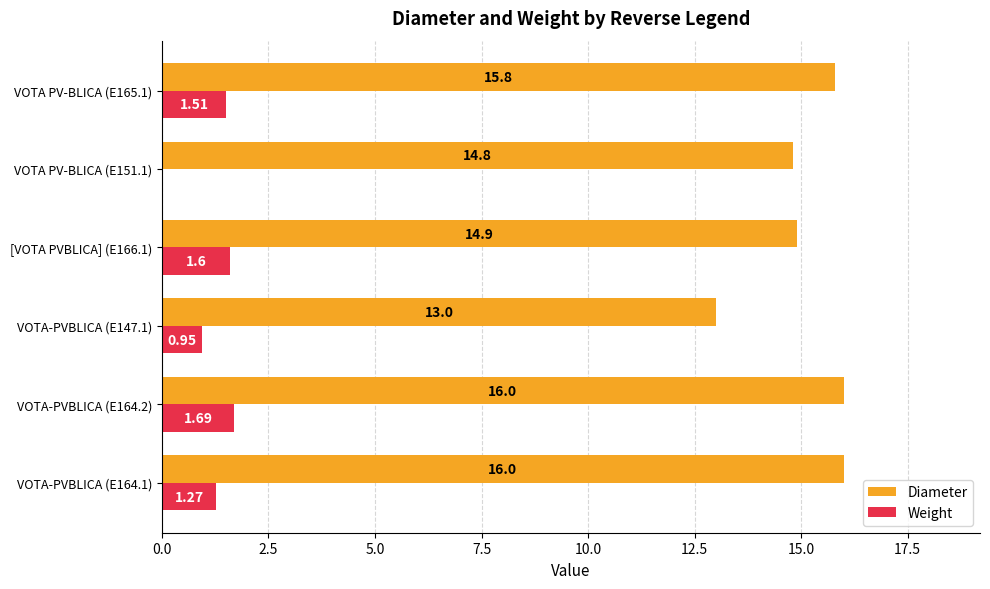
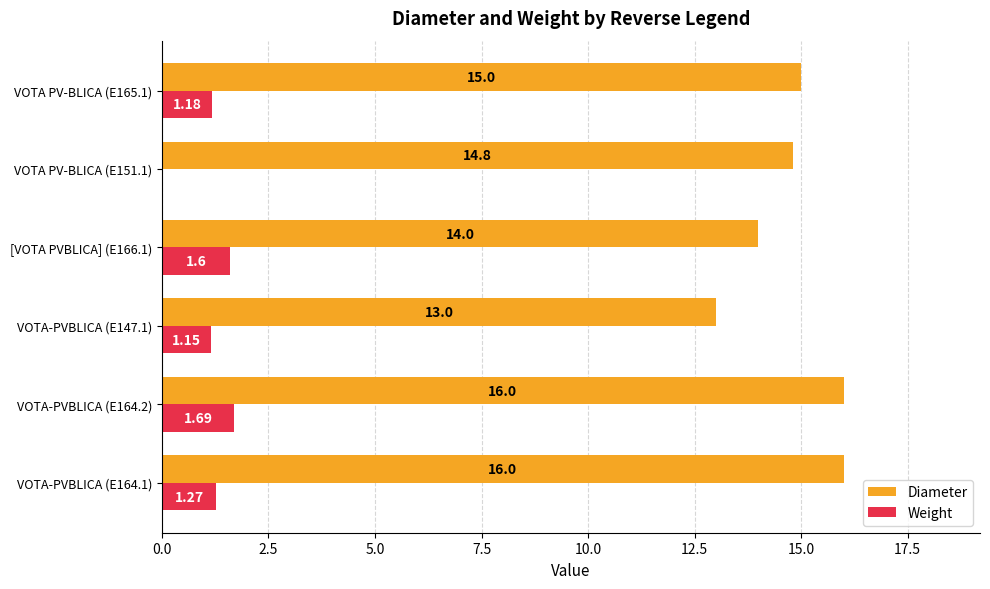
Diameter, VOTA PV-BLICA (E165.1): 15.8 -> 15.0
Weight, VOTA PV-BLICA (E165.1): 1.51 -> 1.18
Diameter, [VOTA PVBLICA] (E166.1): 14.9 -> 14.0
Weight, VOTA-PVBLICA (E147.1): 0.95 -> 1.15
